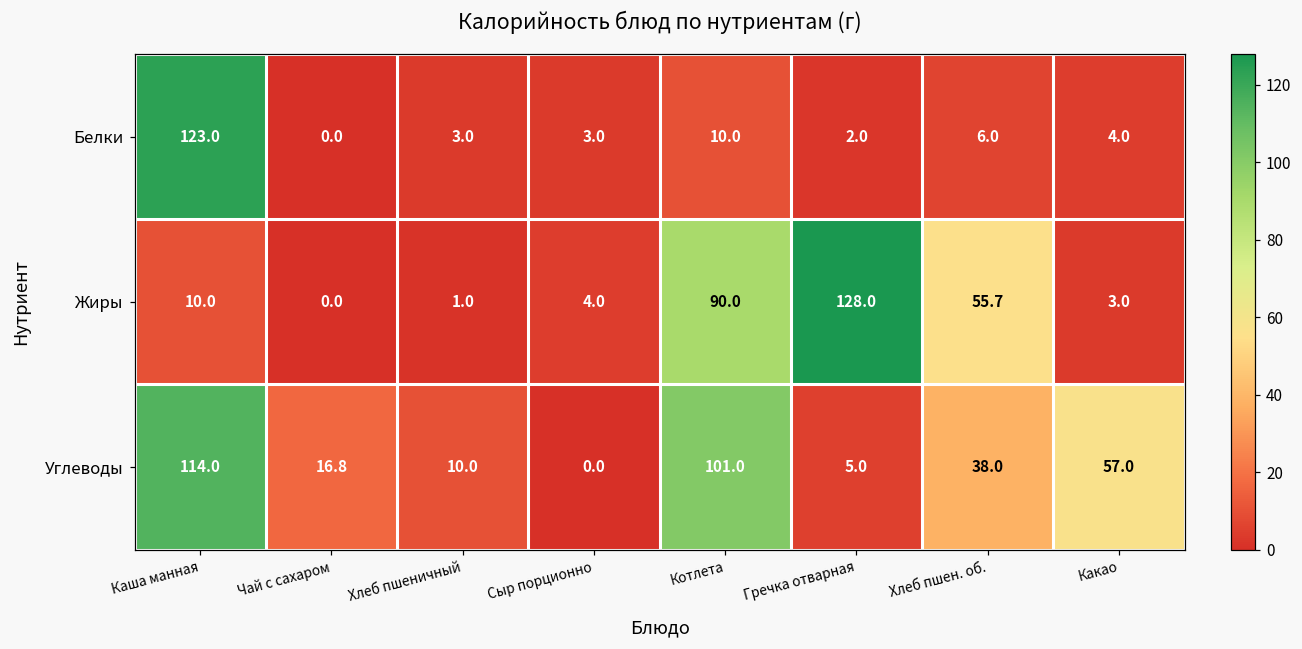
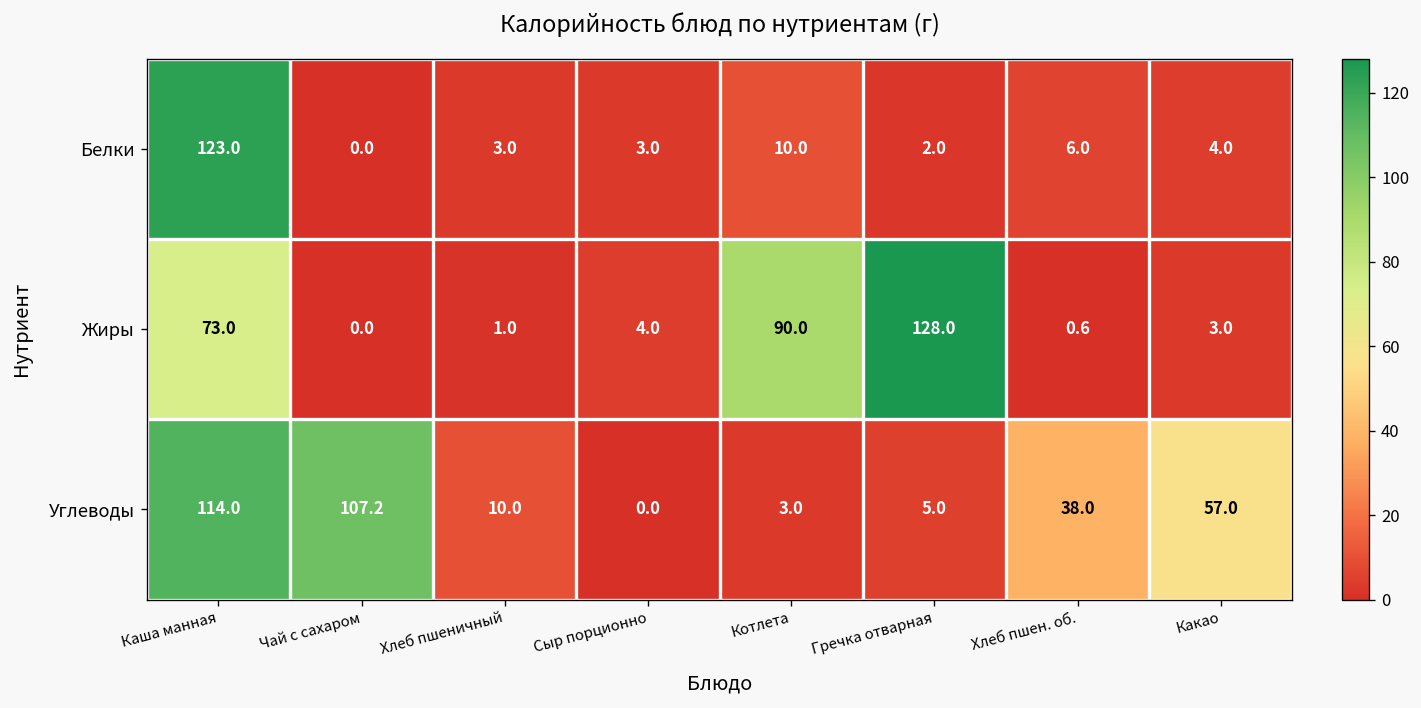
Жиры, Каша манная: 10.0 -> 73.0
Жиры, Хлеб пшен. об.: 55.7 -> 0.6
Углеводы, Чай с сахаром: 16.8 -> 107.2
Углеводы, Котлета: 101.0 -> 3.0
